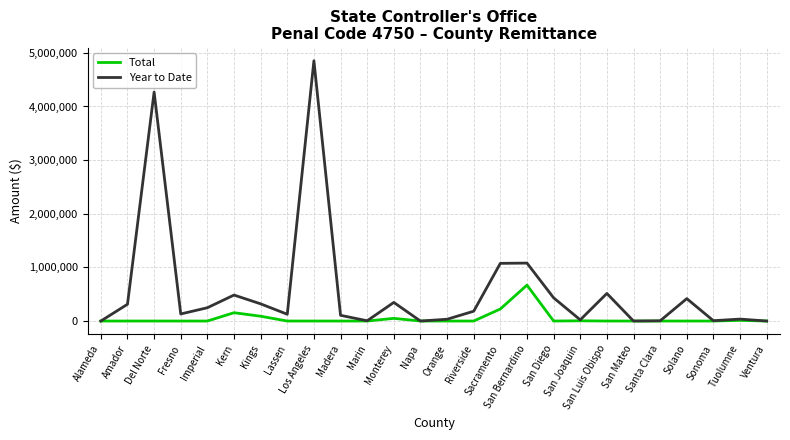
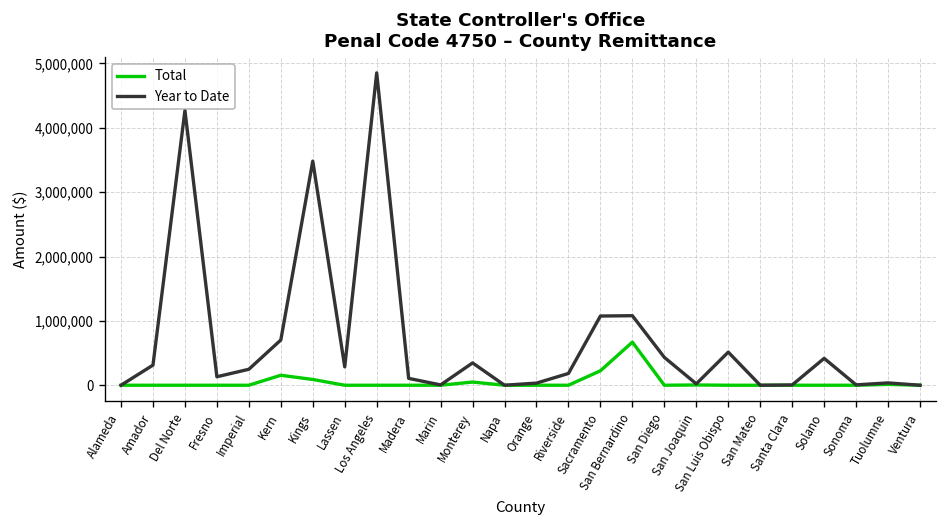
Year to Date, Kern: 500,000 -> 700,000
Year to Date, Kings: 300,000 -> 3,500,000
Year to Date, Lassen: 100,000 -> 300,000
